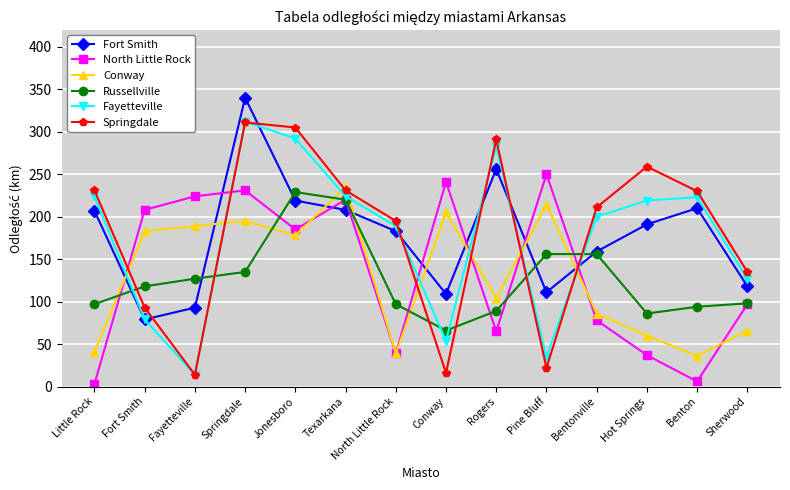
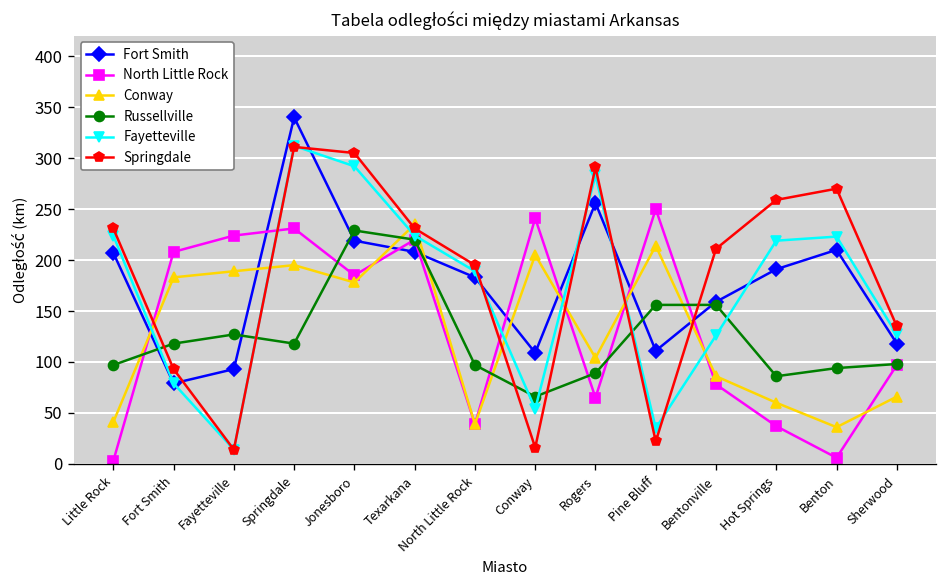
Russellville, Springdale: 140 -> 120
Fayetteville, Bentonville: 200 -> 130
Springdale, Benton: 230 -> 270
